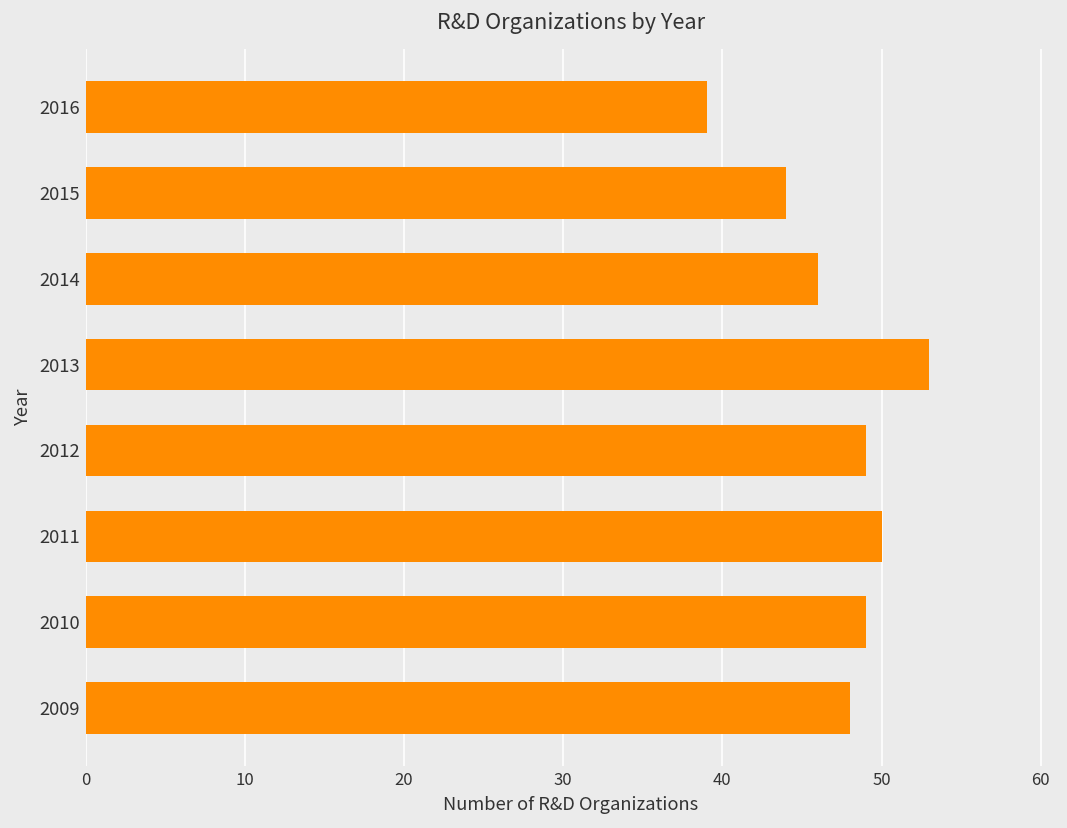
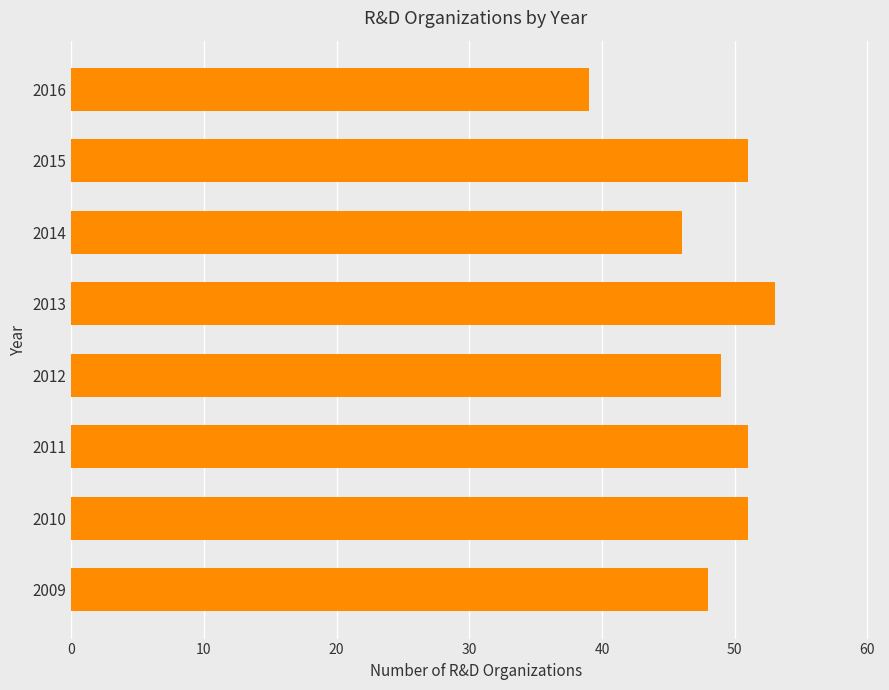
2015: 44 -> 51
2011: 50 -> 51
2010: 49 -> 51
